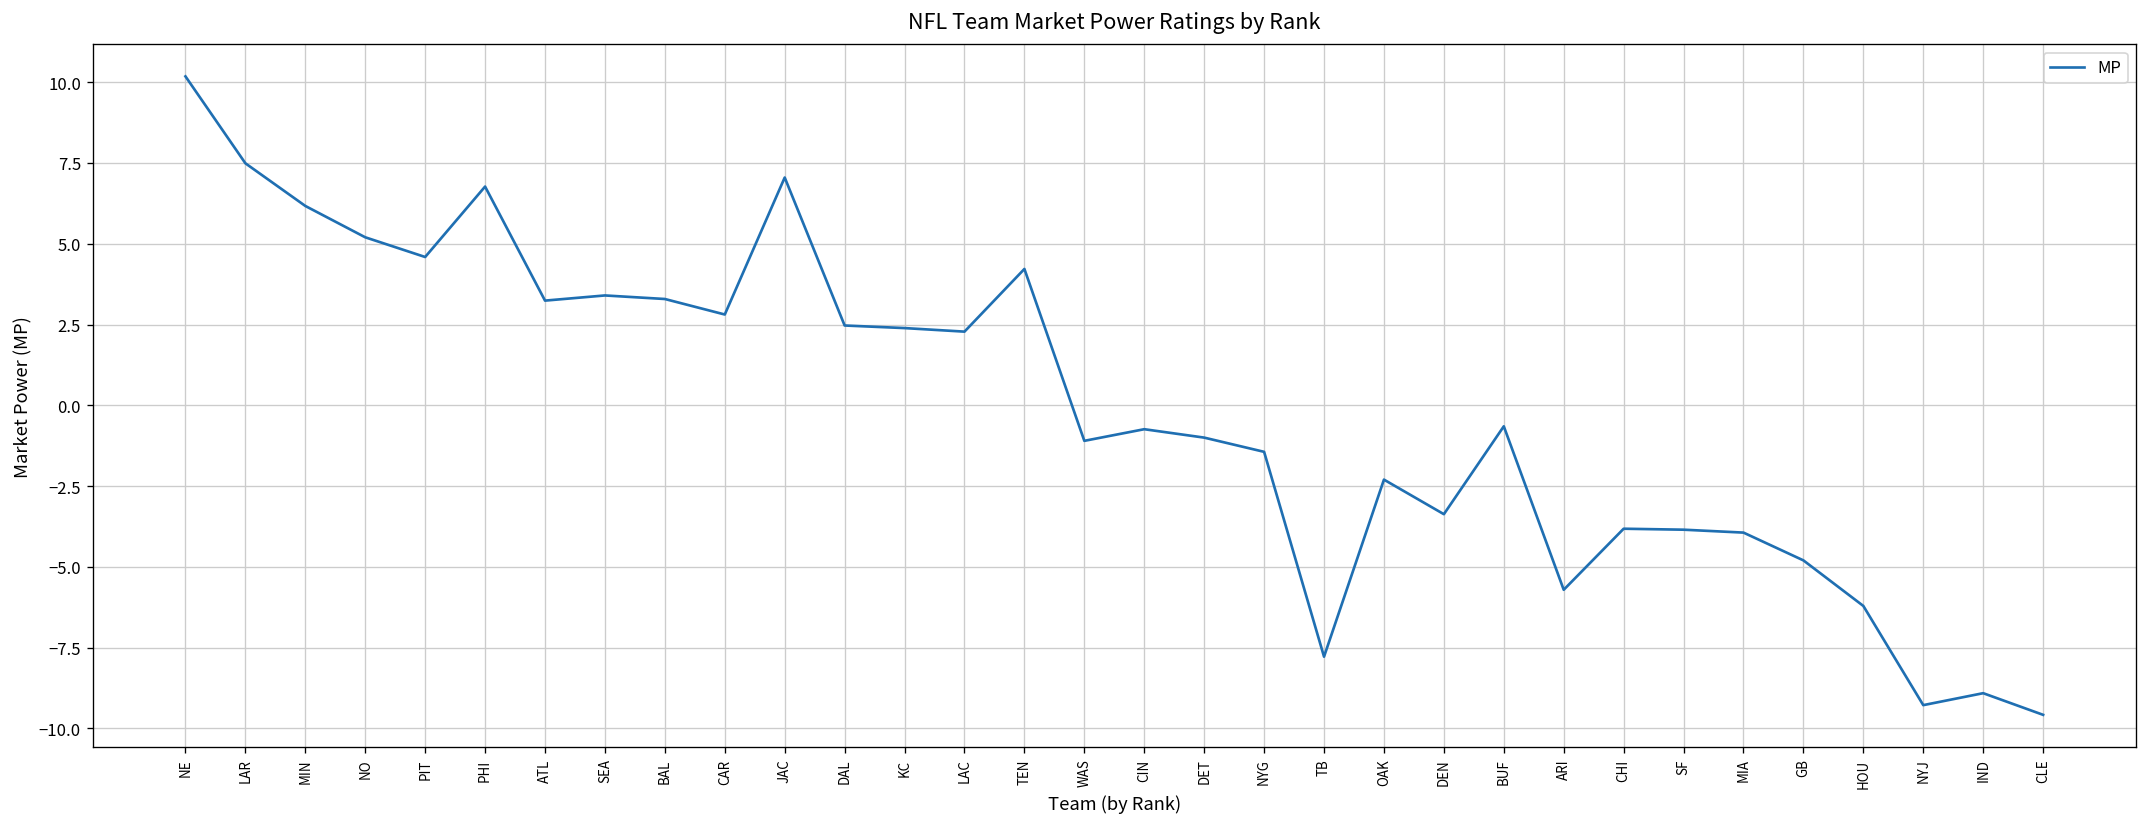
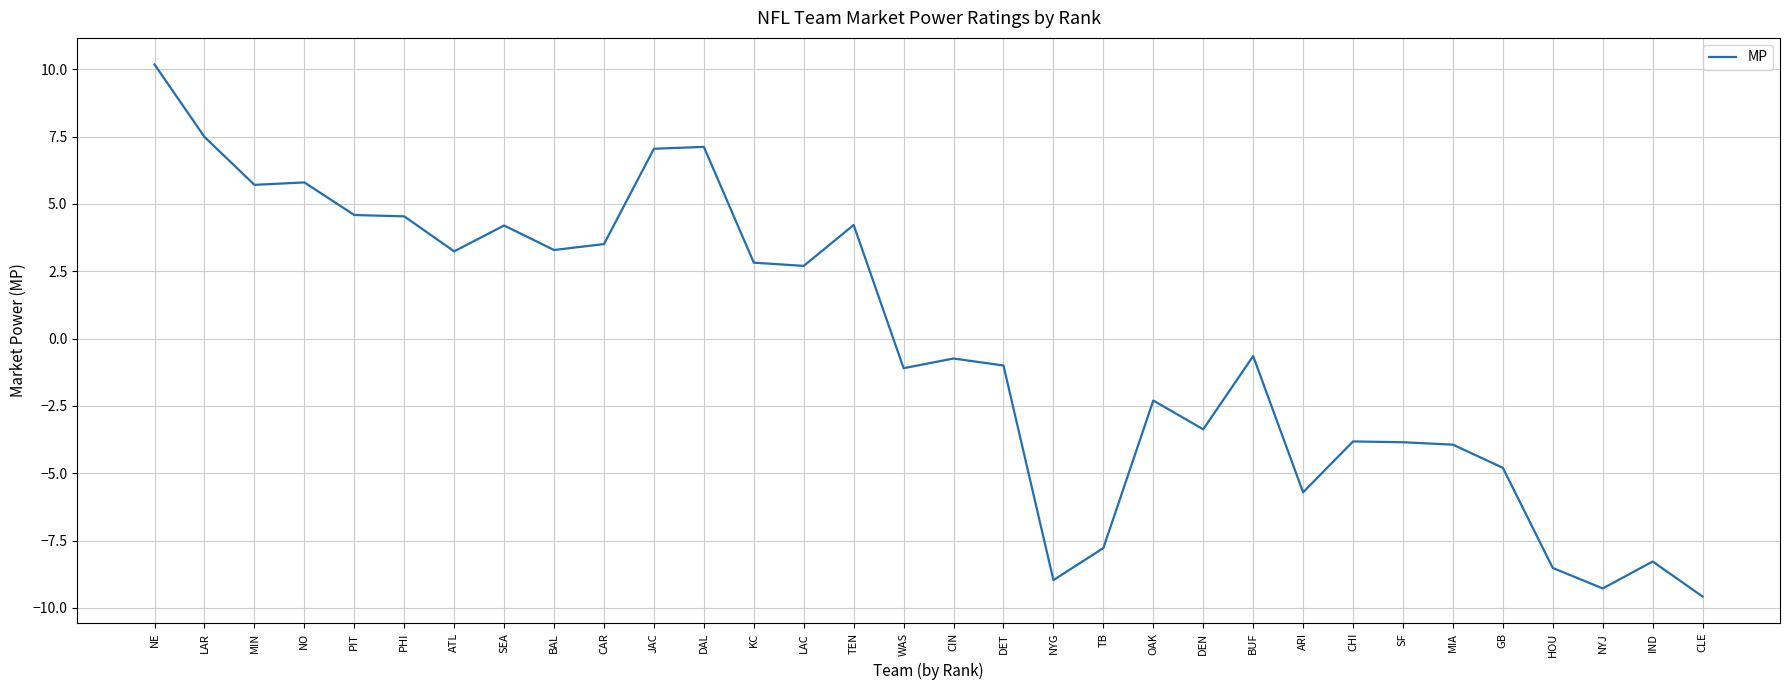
MIN: 6.2 -> 5.7
NO: 5.2 -> 5.8
PHI: 6.8 -> 4.5
SEA: 3.4 -> 4.2
CAR: 2.8 -> 3.5
DAL: 2.5 -> 7.1
KC: 2.4 -> 2.8
LAC: 2.3 -> 2.7
NYG: -1.4 -> -9.0
HOU: -6.2 -> -8.5
IND: -8.9 -> -8.3
